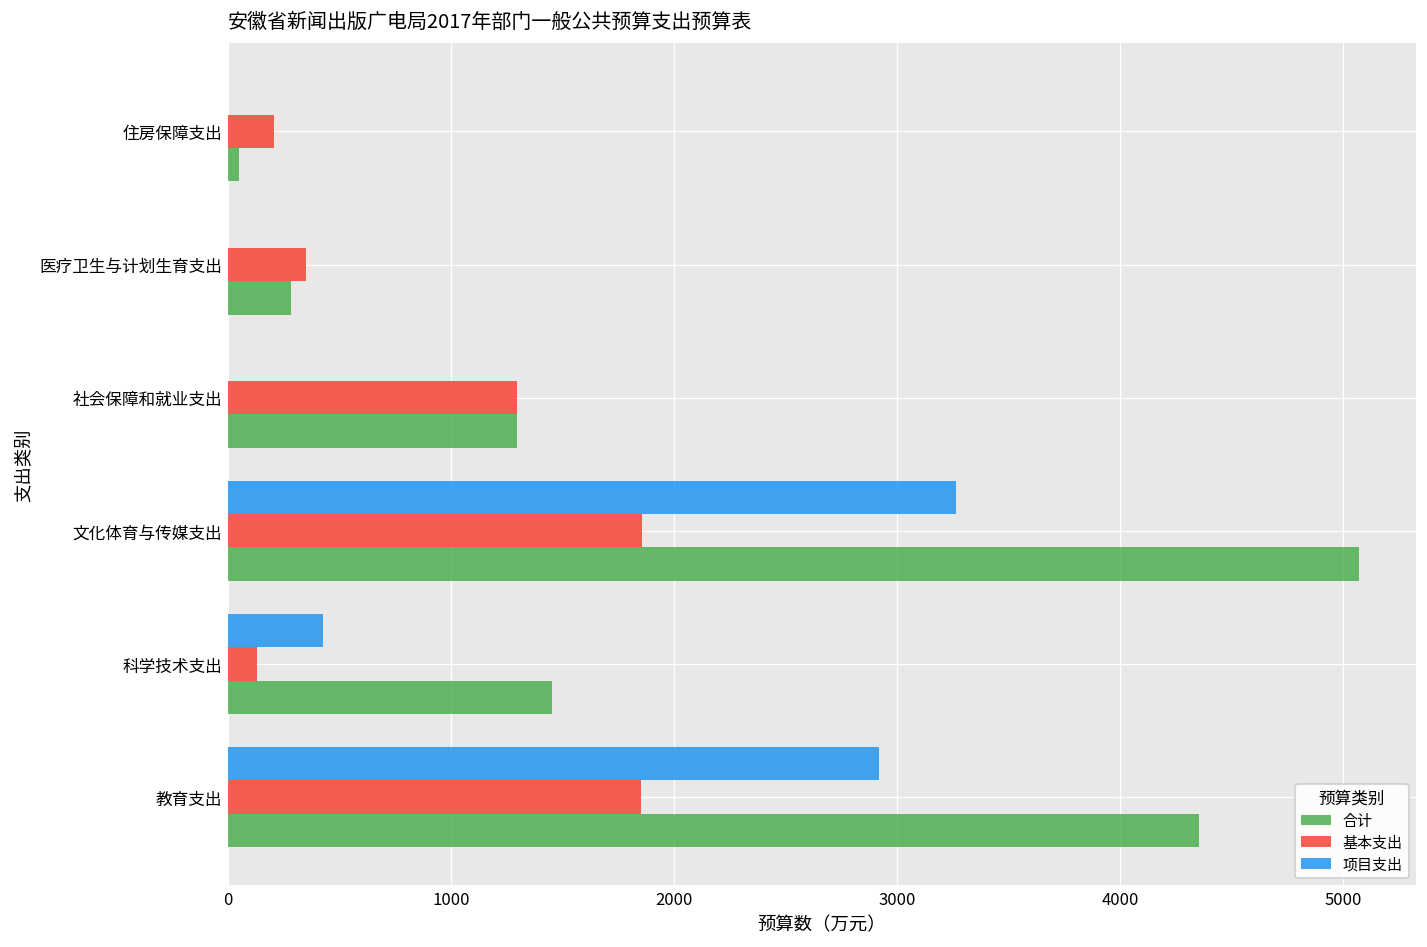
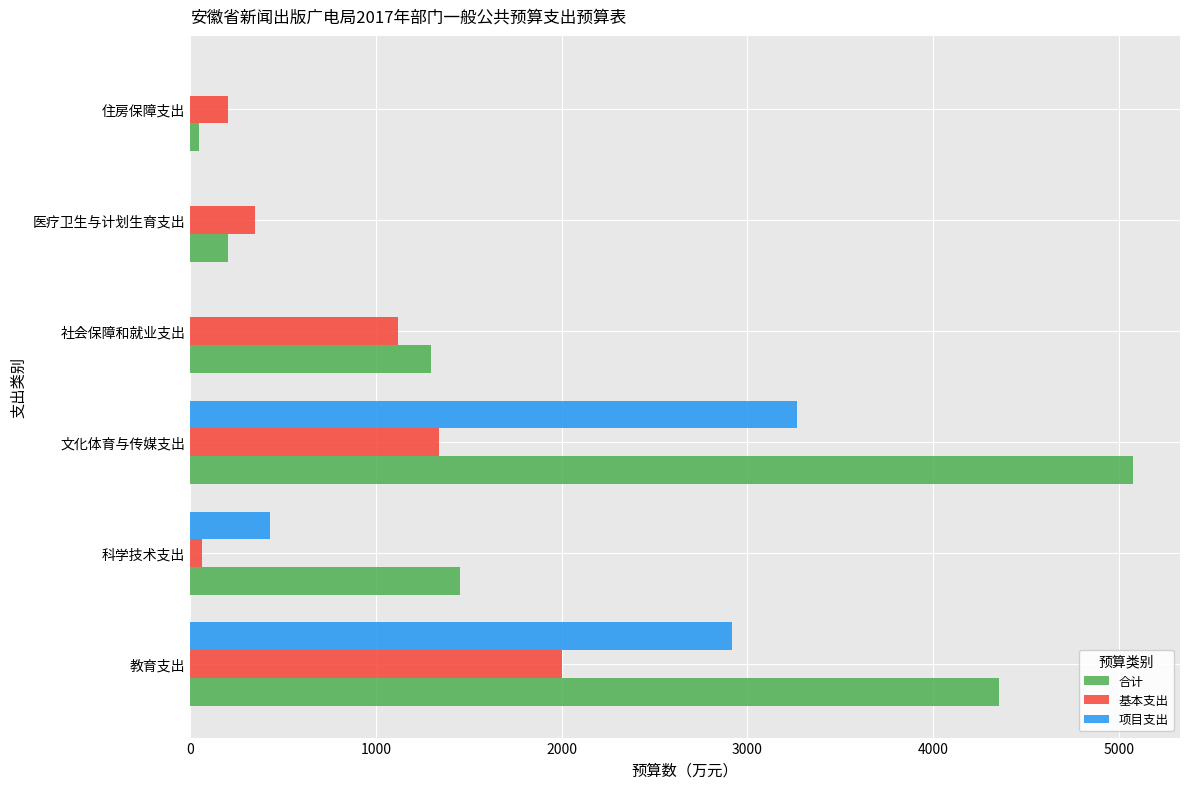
合计, 医疗卫生与计划生育支出: 280 -> 210
基本支出, 社会保障和就业支出: 1290 -> 1120
基本支出, 文化体育与传媒支出: 1860 -> 1340
基本支出, 科学技术支出: 130 -> 70
基本支出, 教育支出: 1850 -> 2000
